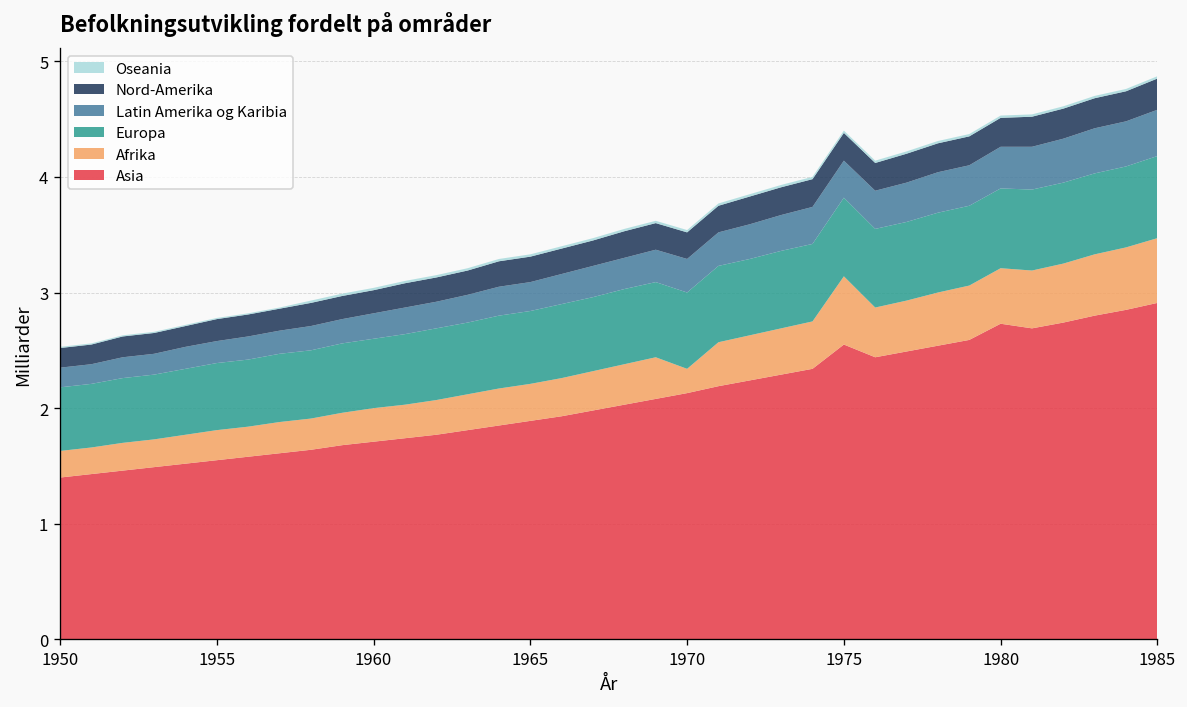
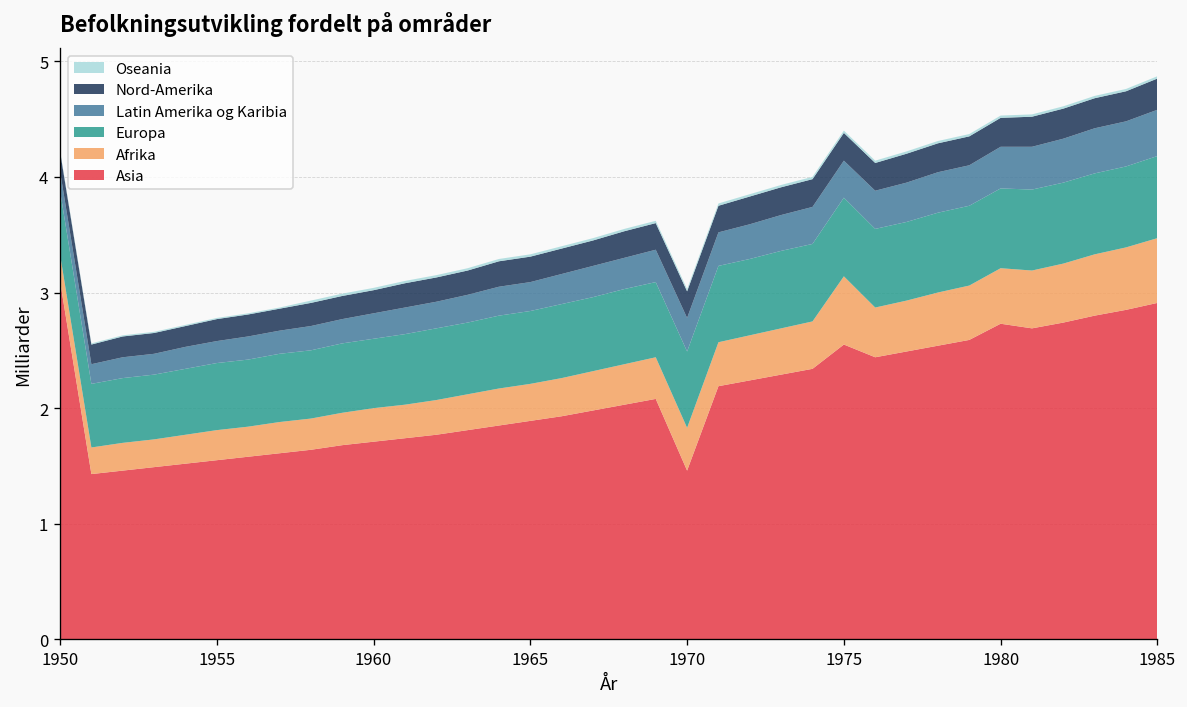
Asia, 1950: 1.4 -> 3.1
Asia, 1970: 2.1 -> 1.5
Afrika, 1970: 0.2 -> 0.4
